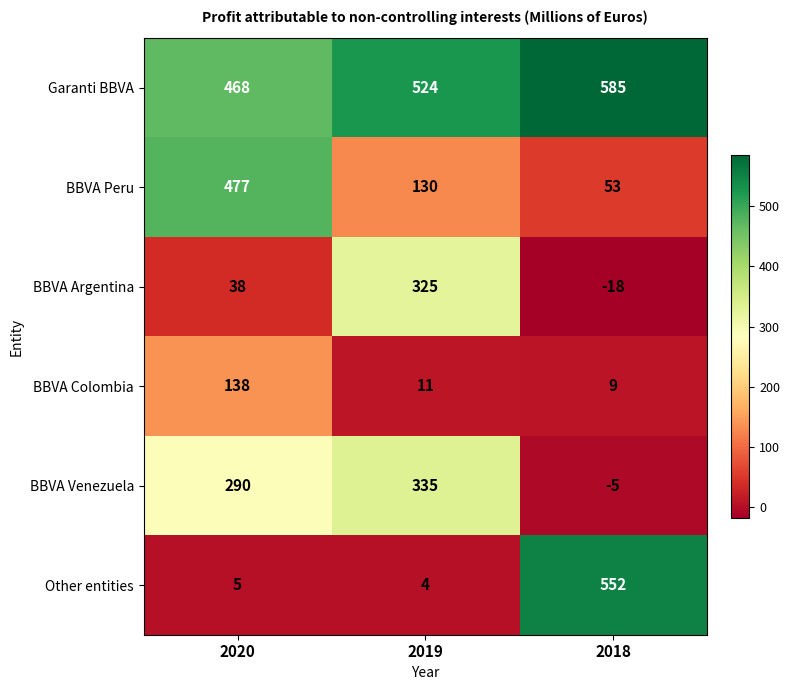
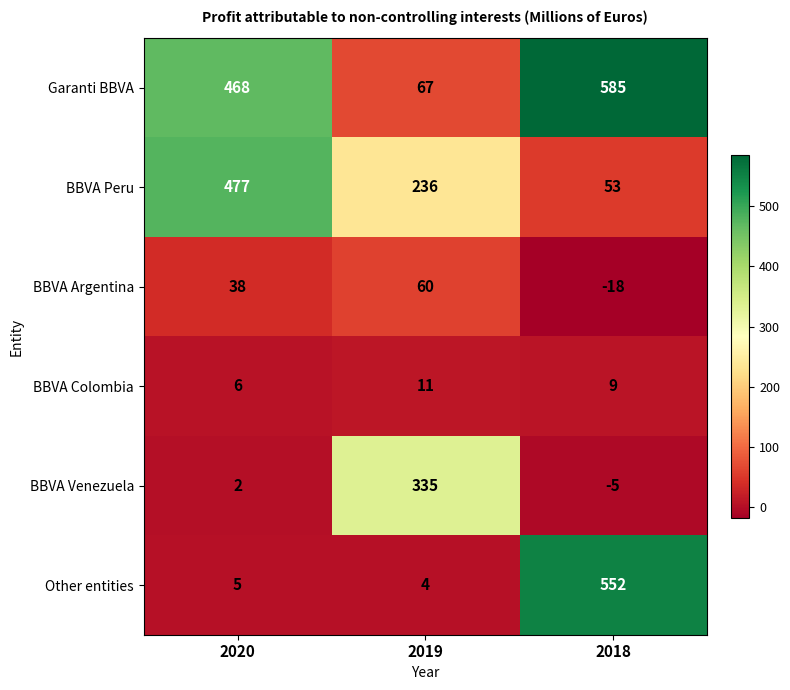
Garanti BBVA, 2019: 524 -> 67
BBVA Peru, 2019: 130 -> 236
BBVA Argentina, 2019: 325 -> 60
BBVA Colombia, 2020: 138 -> 6
BBVA Venezuela, 2020: 290 -> 2
